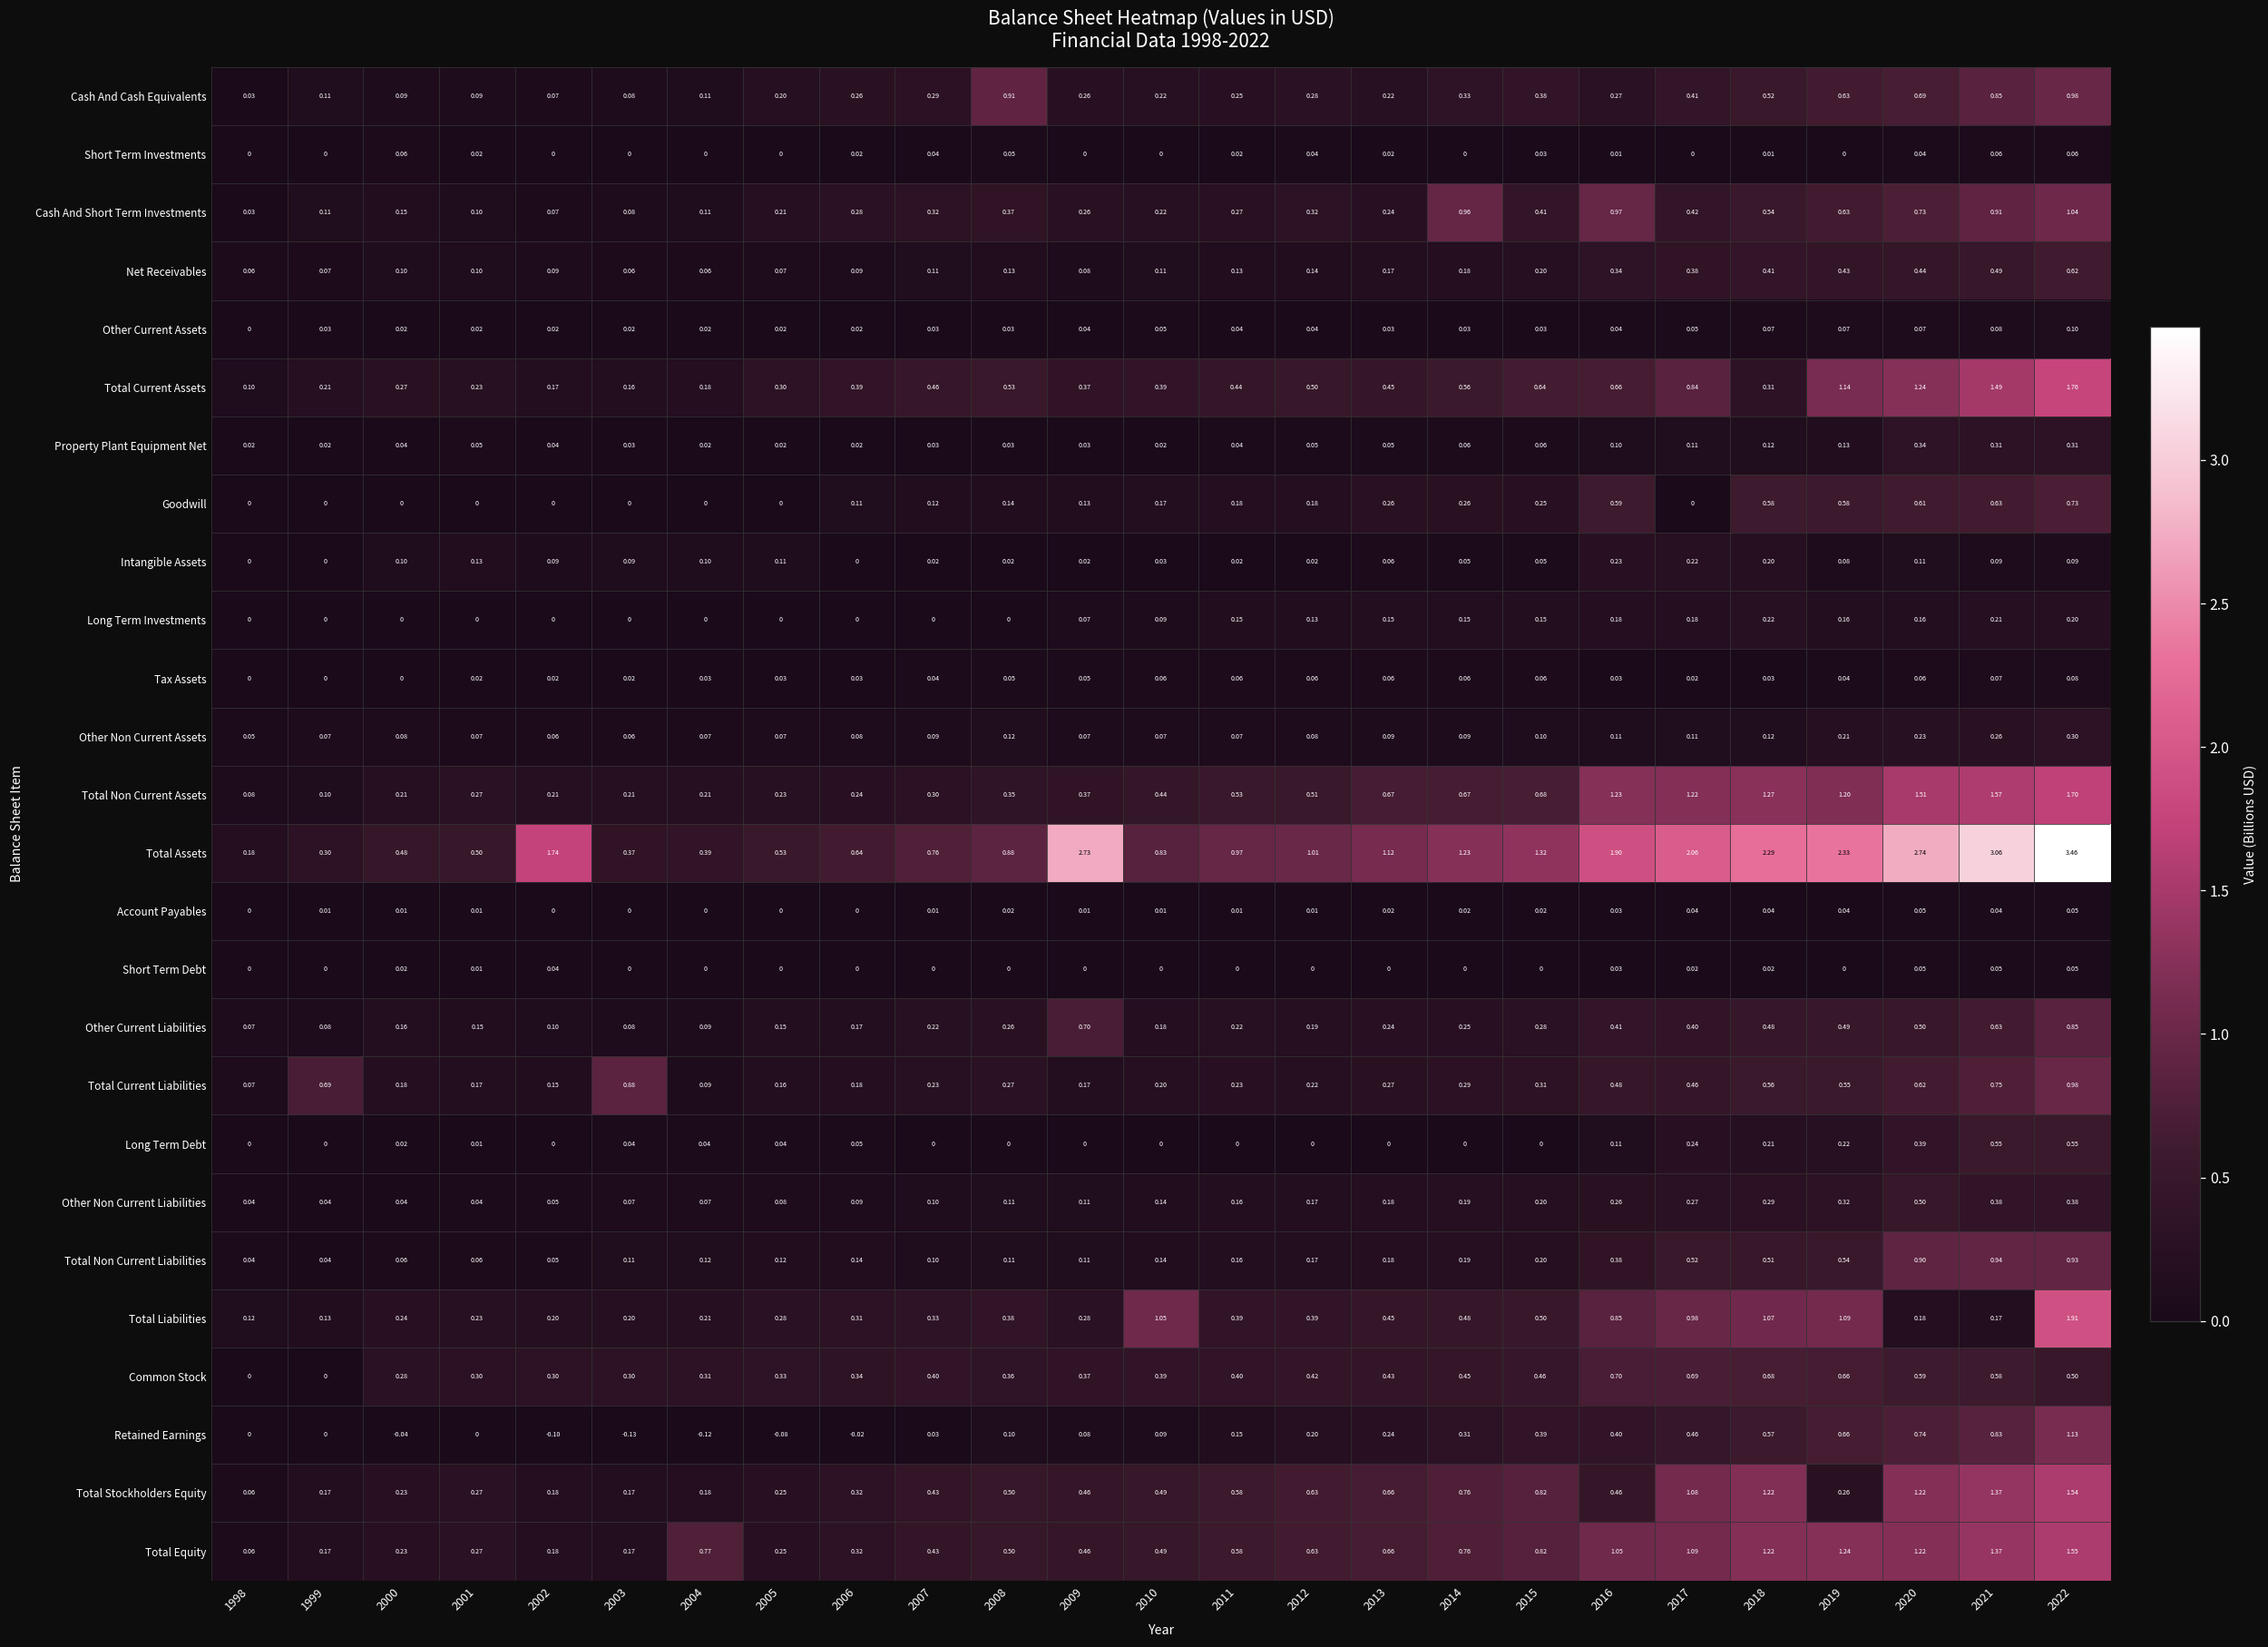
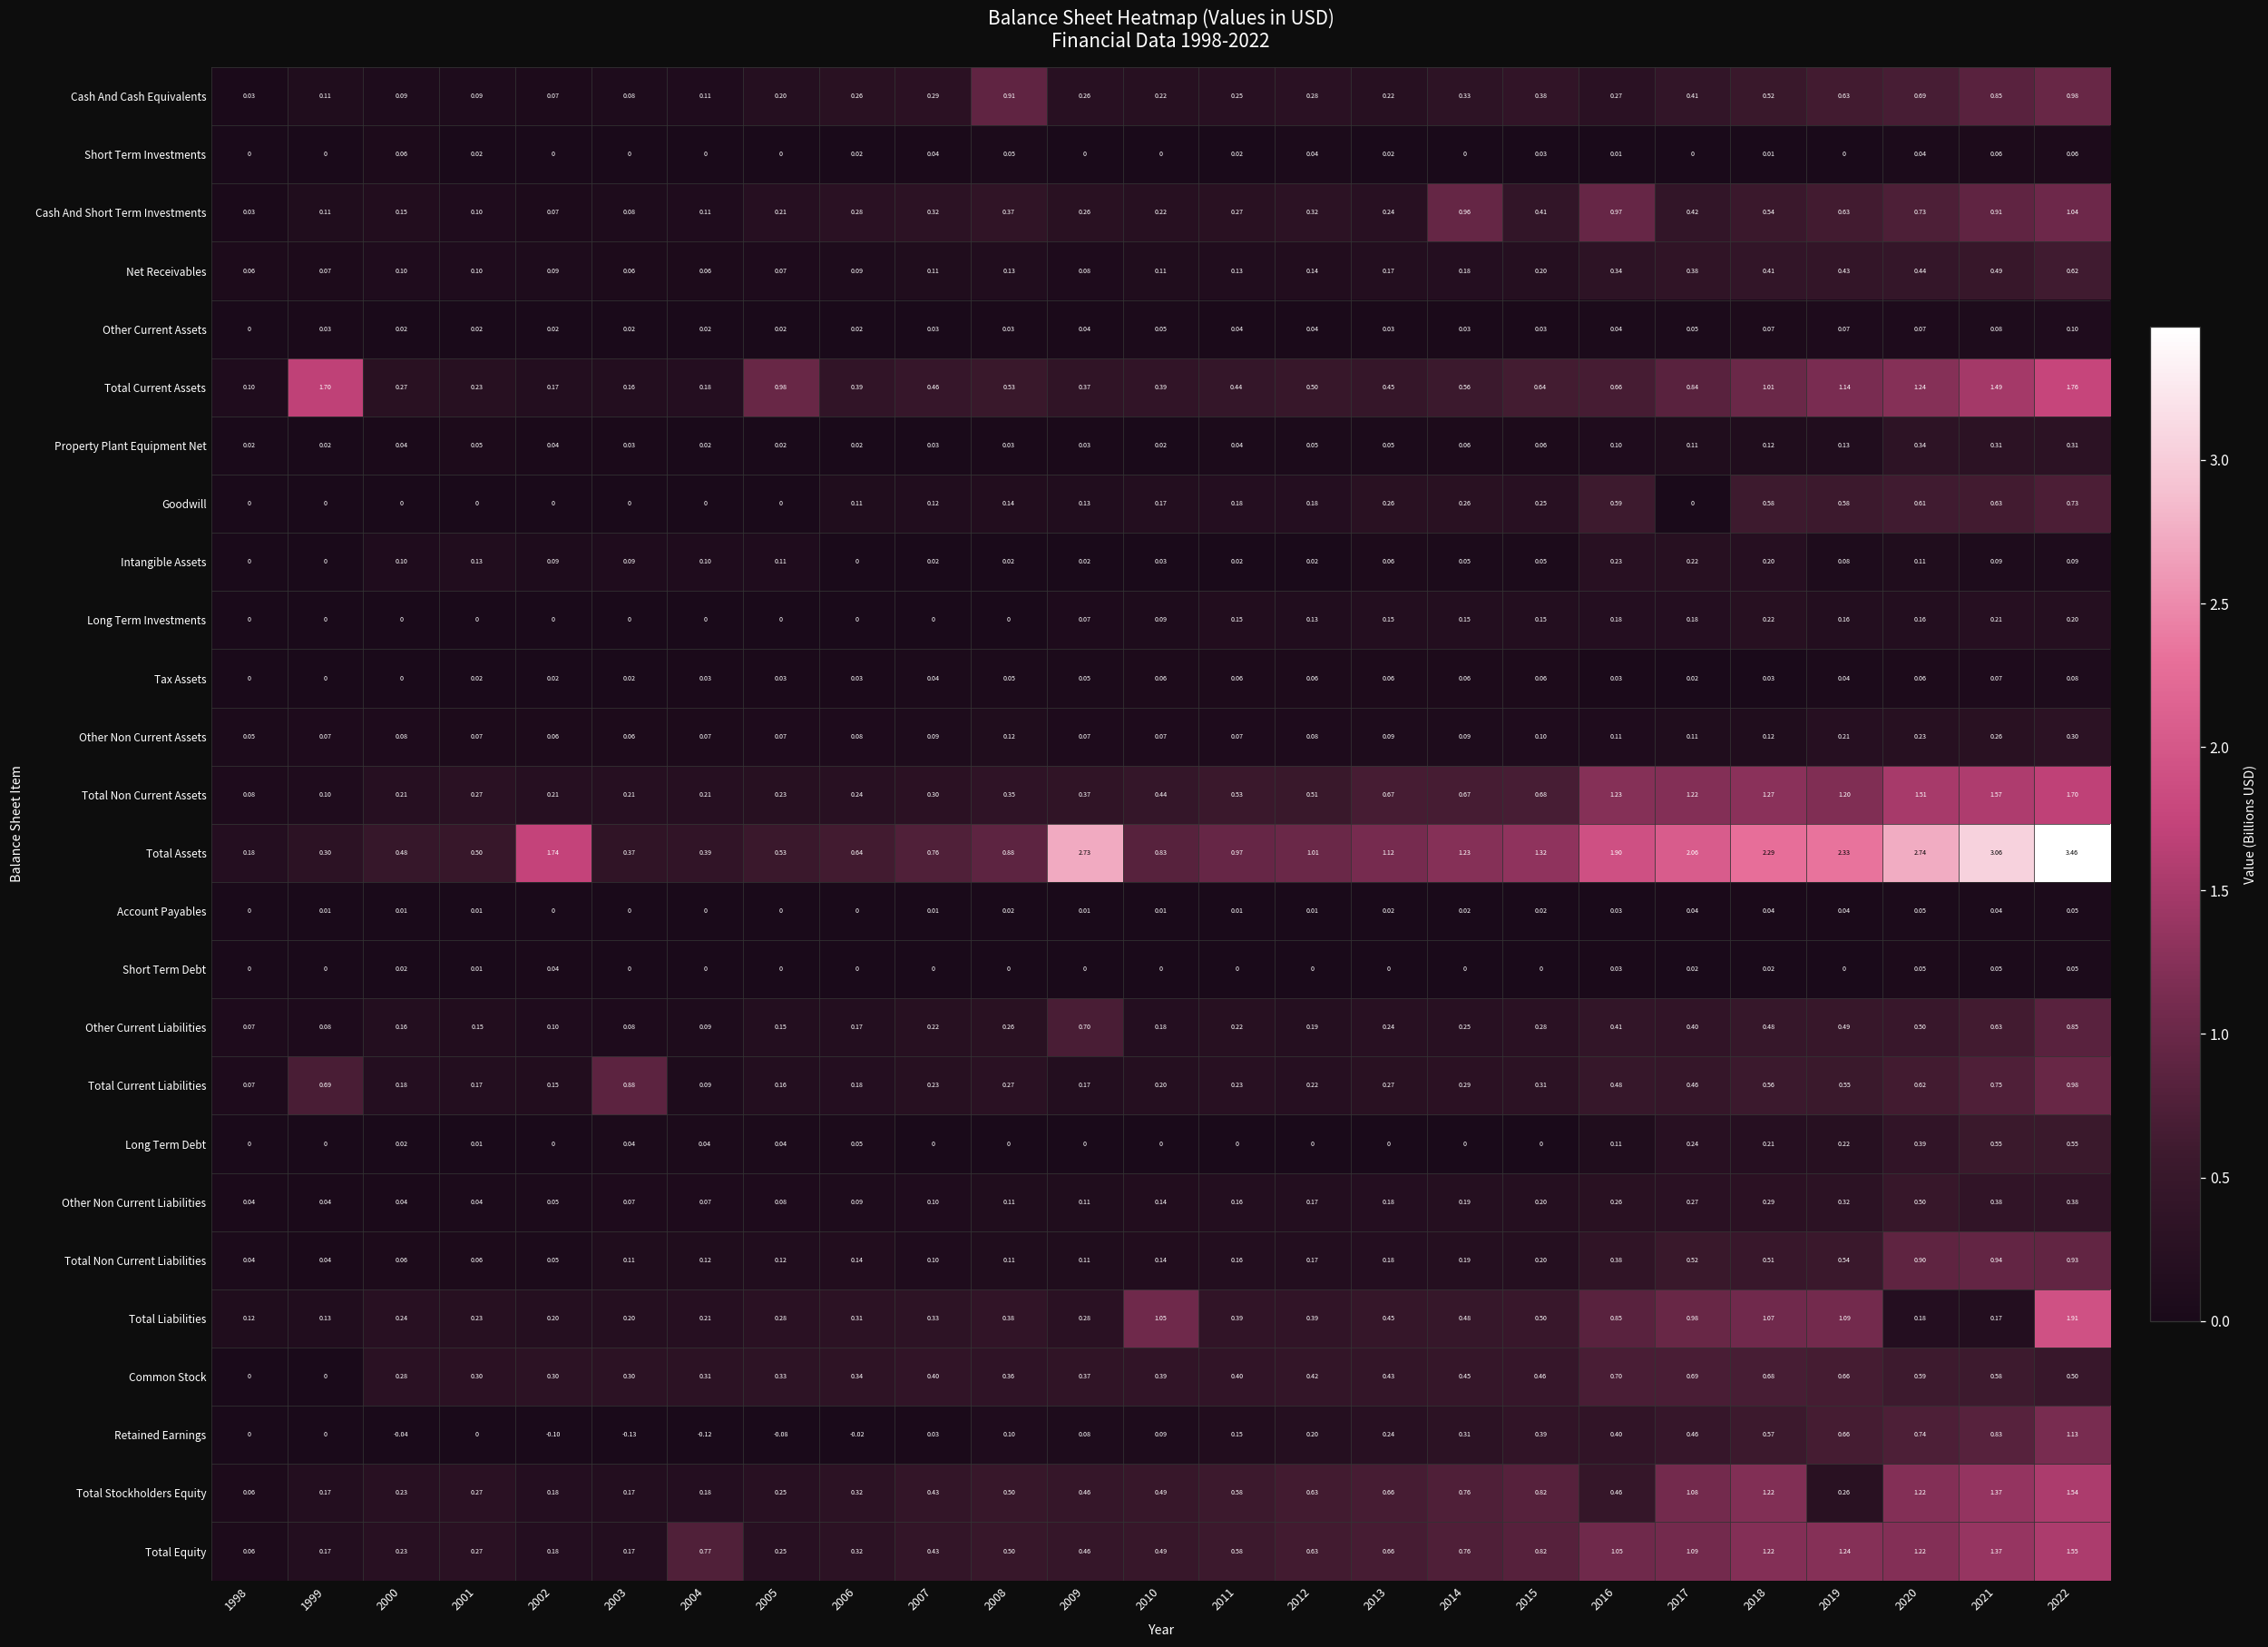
Total Current Assets, 1999: 0.21 -> 1.70
Total Current Assets, 2005: 0.30 -> 0.98
Total Current Assets, 2018: 0.31 -> 1.01
